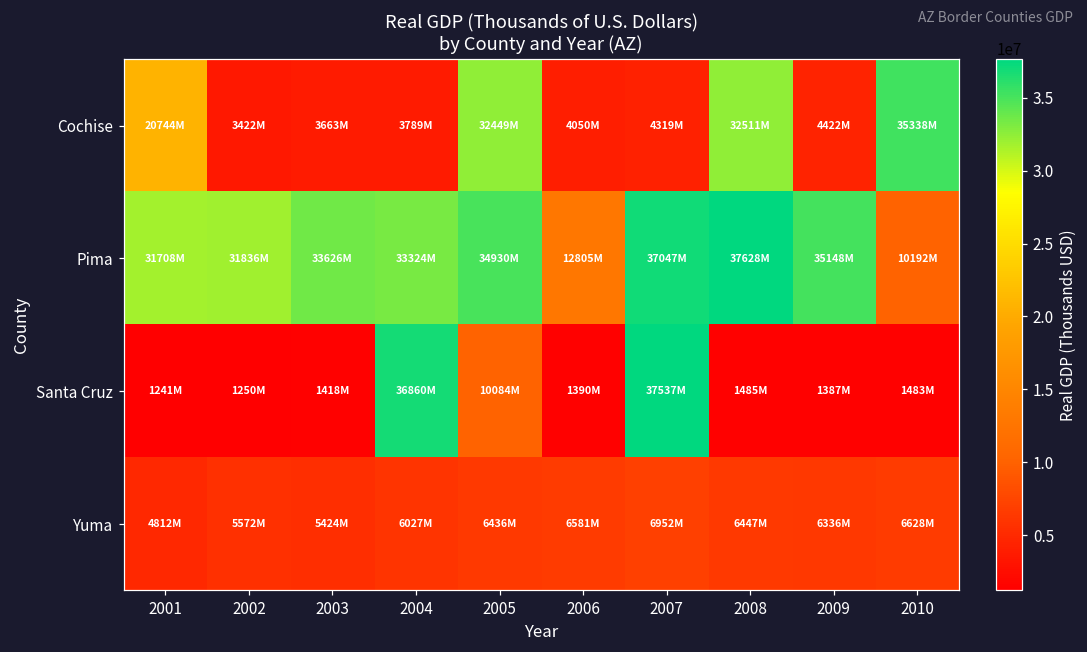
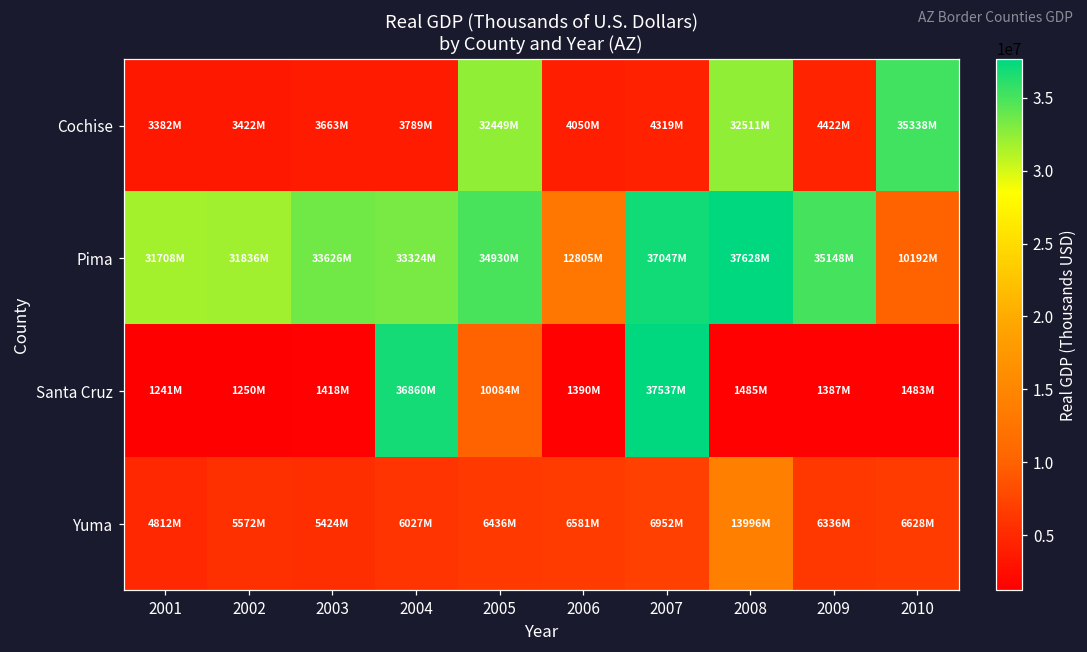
Cochise, 2001: 20744M -> 3382M
Yuma, 2008: 6447M -> 13996M
